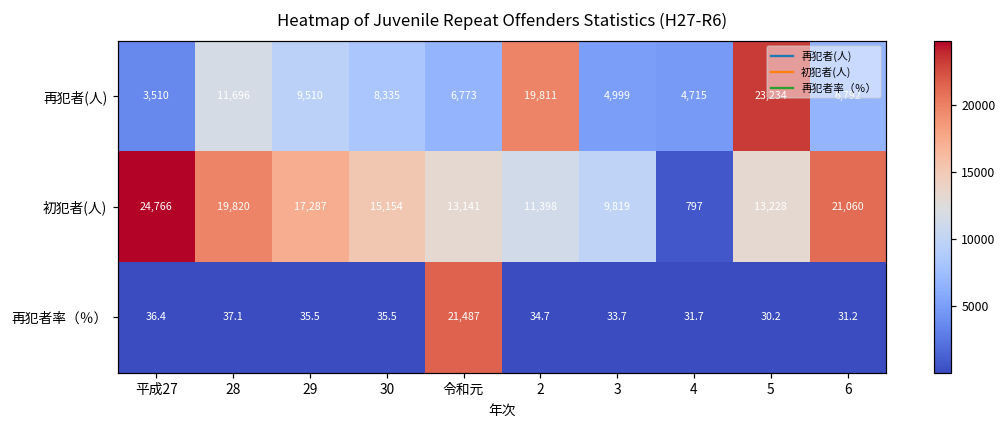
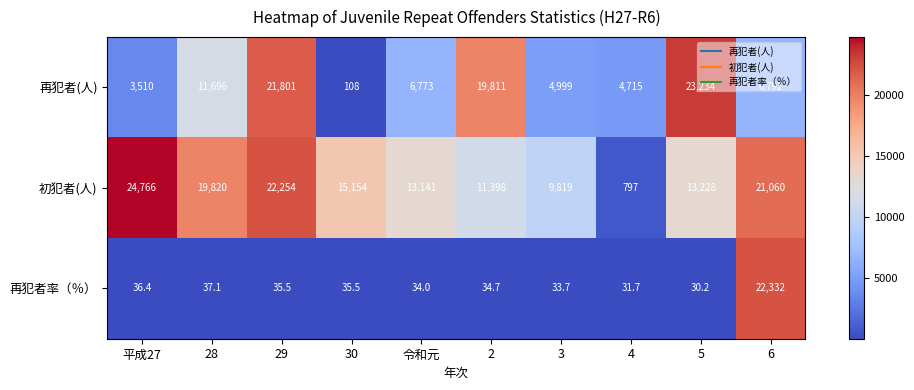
再犯者(人), 29: 9,510 -> 21,801
再犯者(人), 30: 8,335 -> 108
初犯者(人), 29: 17,287 -> 22,254
再犯者率（％）, 令和元: 21,487 -> 34.0
再犯者率（％）, 6: 31.2 -> 22,332
